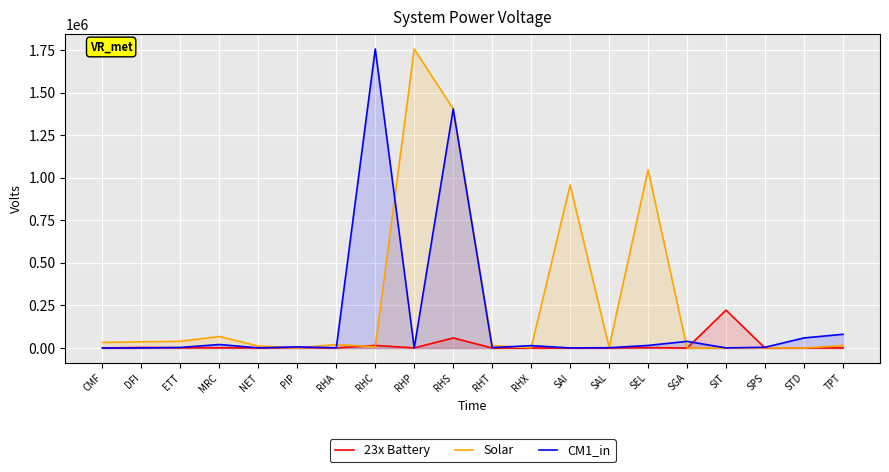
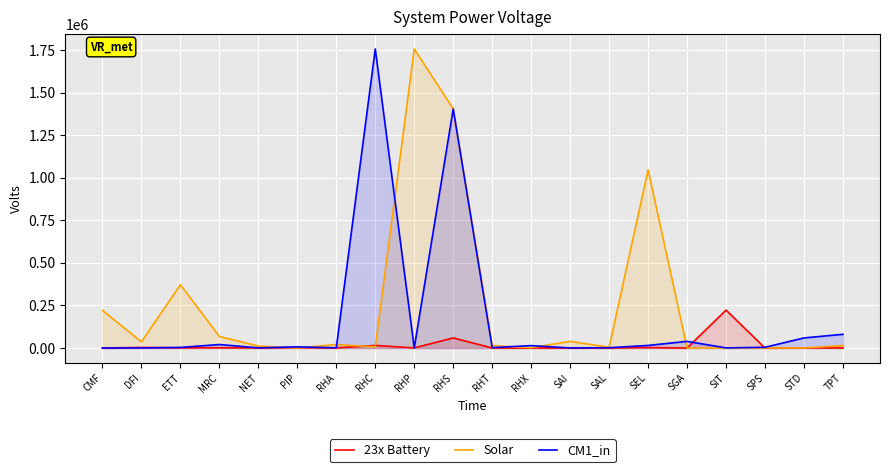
Solar, CMF: 30000 -> 220000
Solar, ETT: 40000 -> 370000
Solar, SAI: 960000 -> 40000
